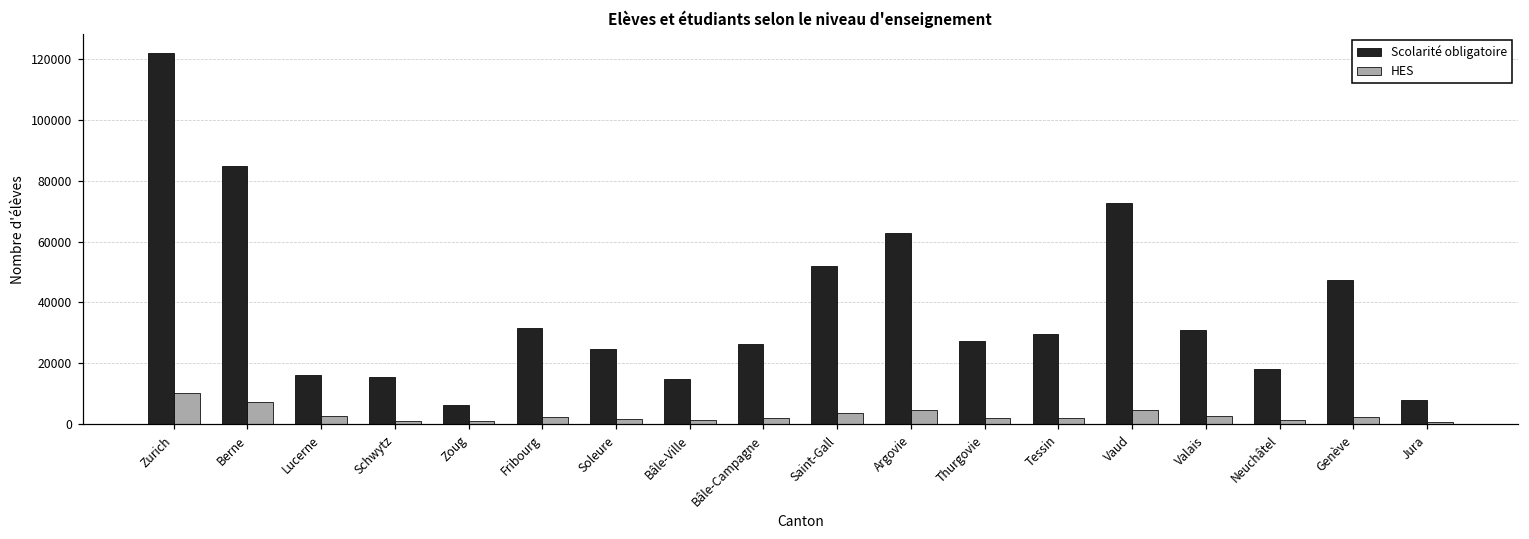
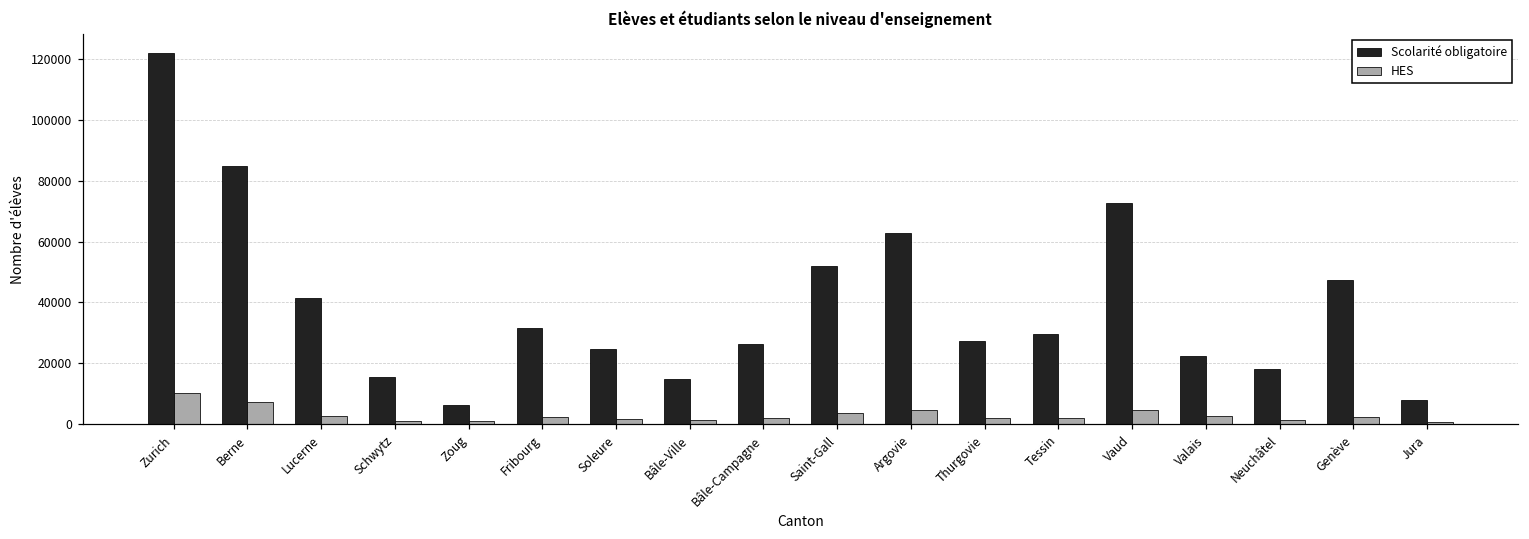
Scolarité obligatoire, Lucerne: 16000 -> 41000
Scolarité obligatoire, Valais: 31000 -> 22000
